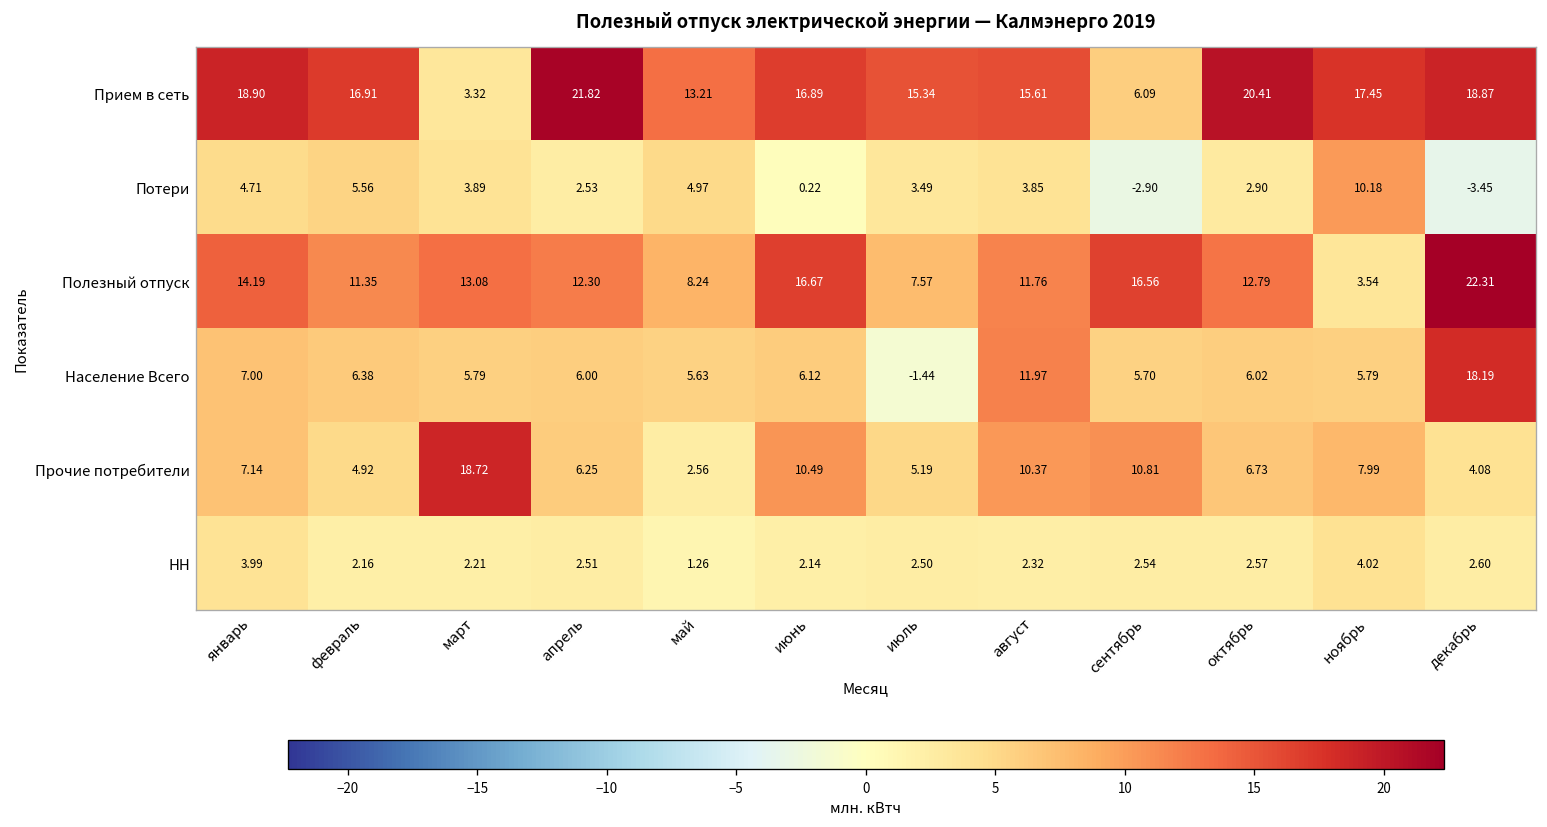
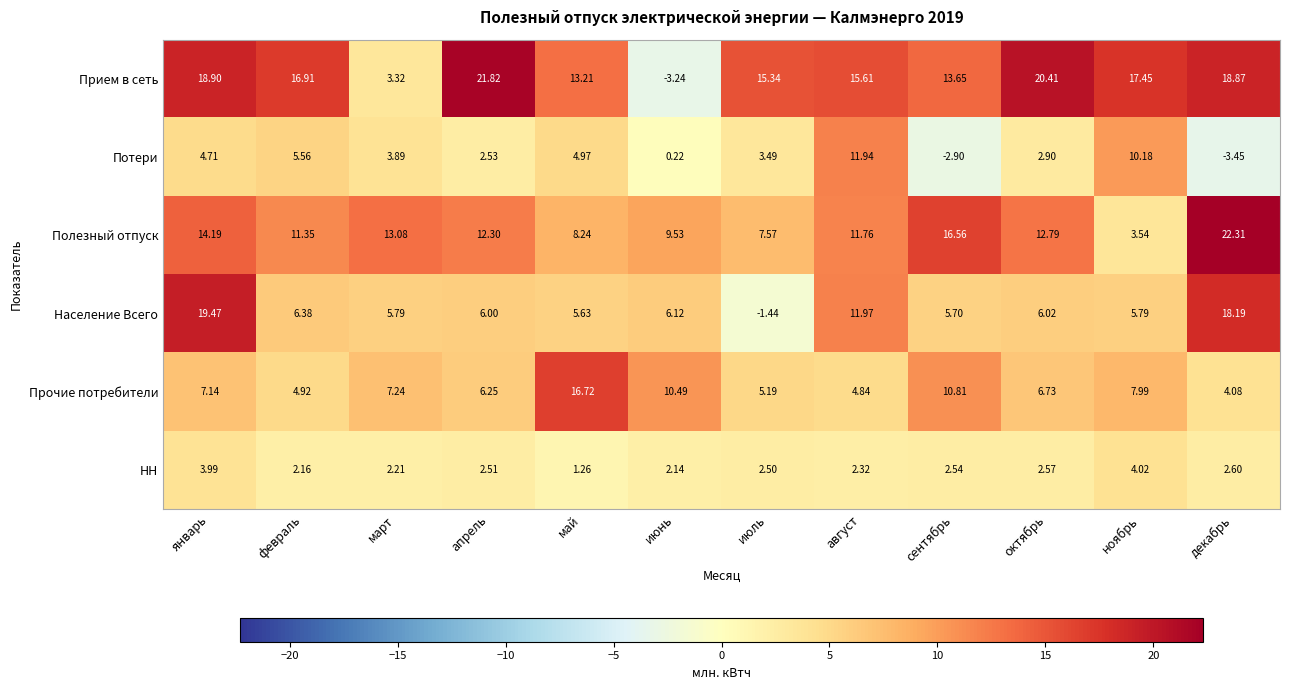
Прием в сеть, июнь: 16.89 -> -3.24
Прием в сеть, сентябрь: 6.09 -> 13.65
Потери, август: 3.85 -> 11.94
Полезный отпуск, июнь: 16.67 -> 9.53
Население Всего, январь: 7.00 -> 19.47
Прочие потребители, март: 18.72 -> 7.24
Прочие потребители, май: 2.56 -> 16.72
Прочие потребители, август: 10.37 -> 4.84
